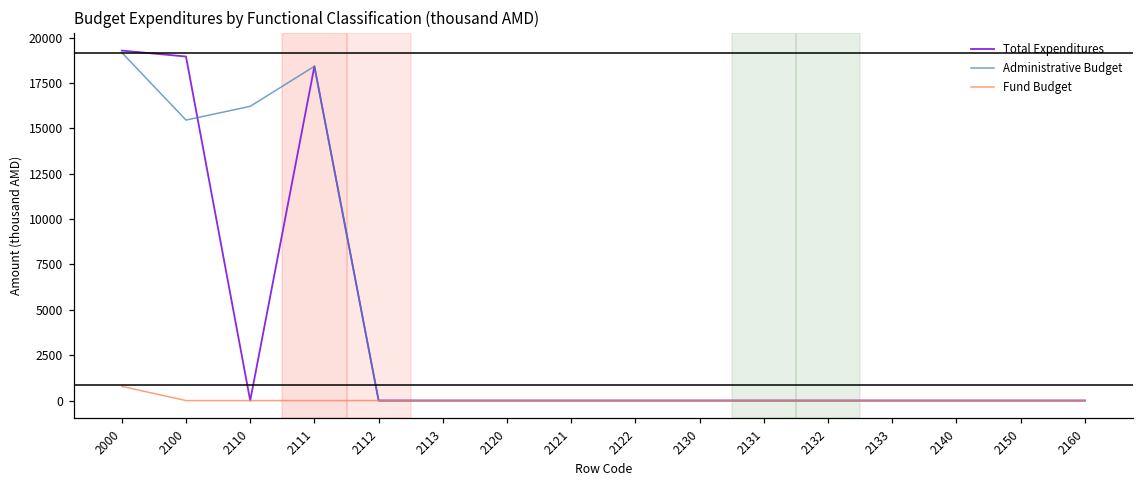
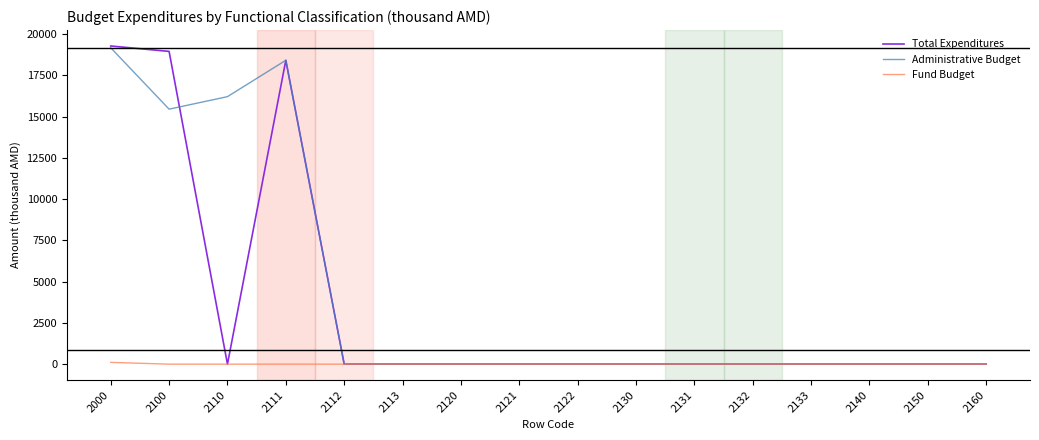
Fund Budget, 2000: 800 -> 100
